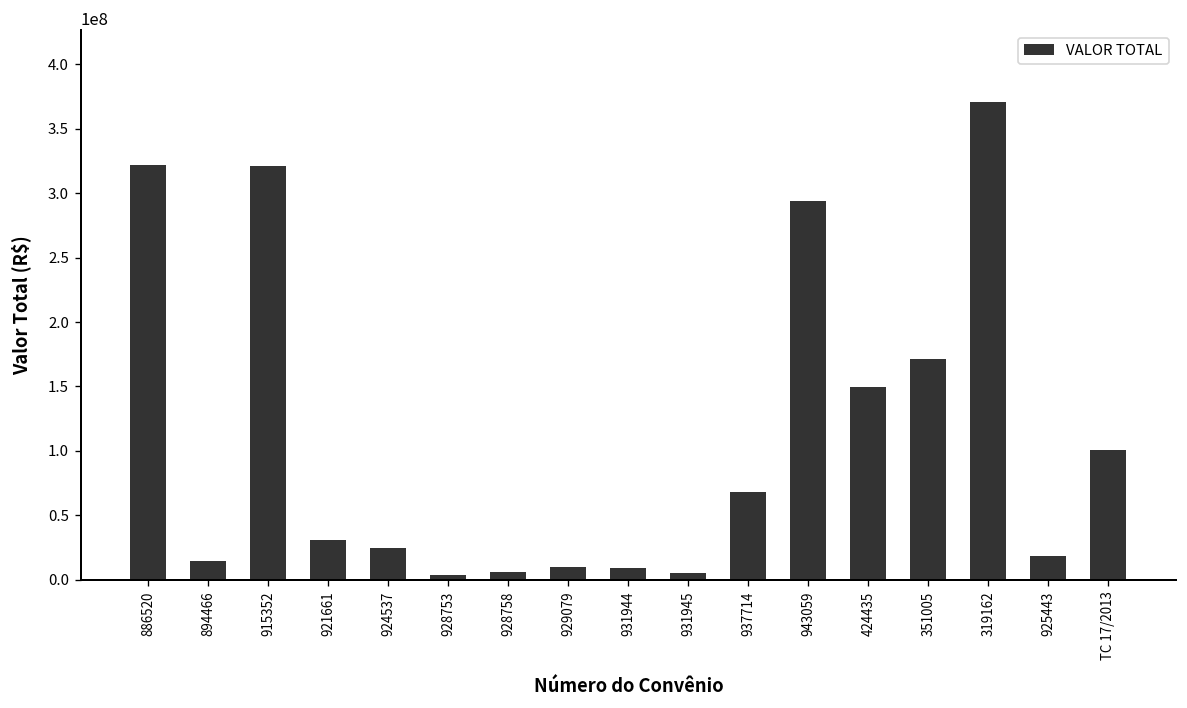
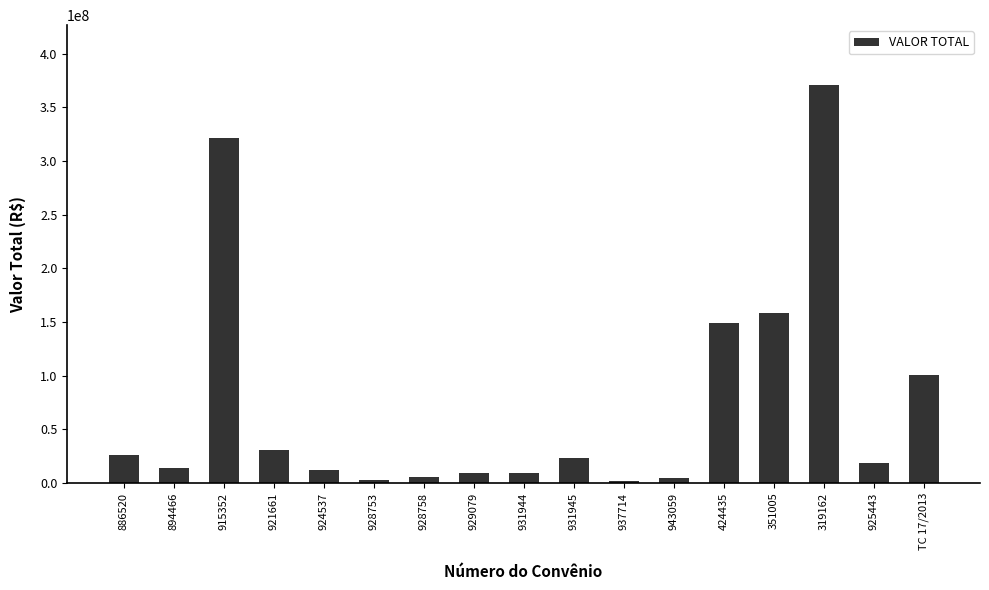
886520: 322000000 -> 26000000
924537: 25000000 -> 12000000
931945: 5000000 -> 24000000
937714: 68000000 -> 1000000
943059: 294000000 -> 5000000
351005: 171000000 -> 159000000
